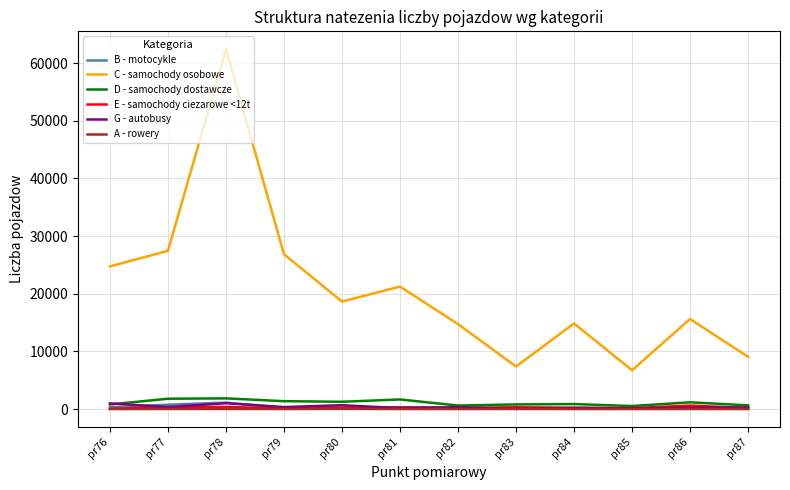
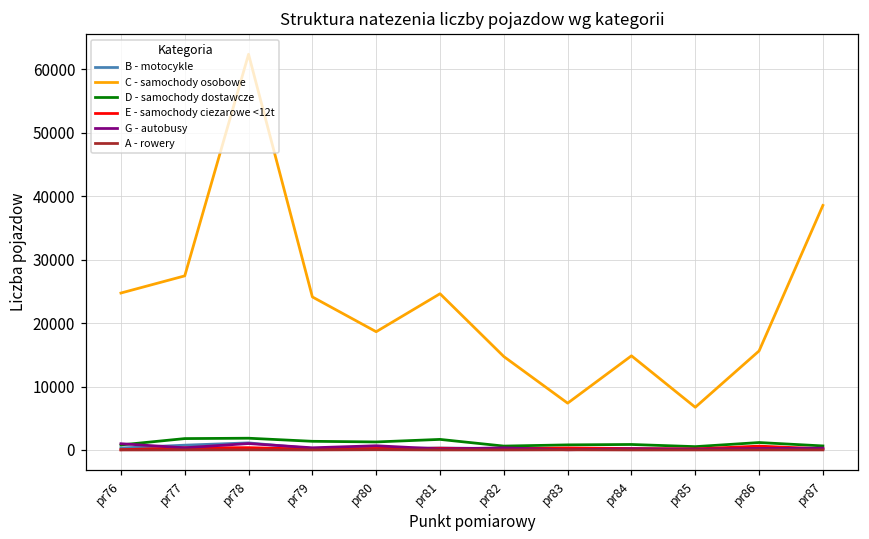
C - samochody osobowe, pr79: 27000 -> 24000
C - samochody osobowe, pr81: 21000 -> 25000
C - samochody osobowe, pr87: 9000 -> 39000
